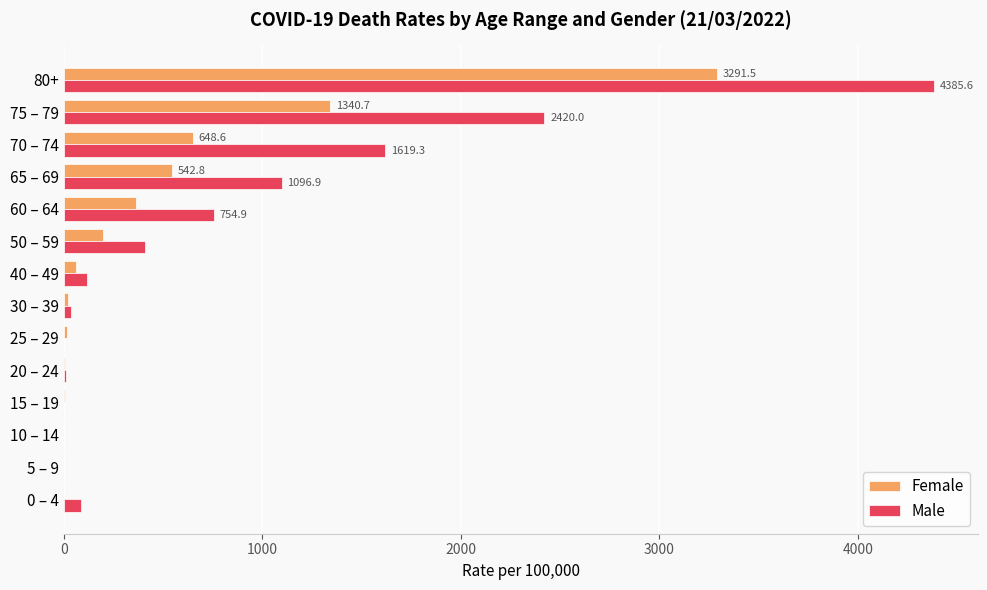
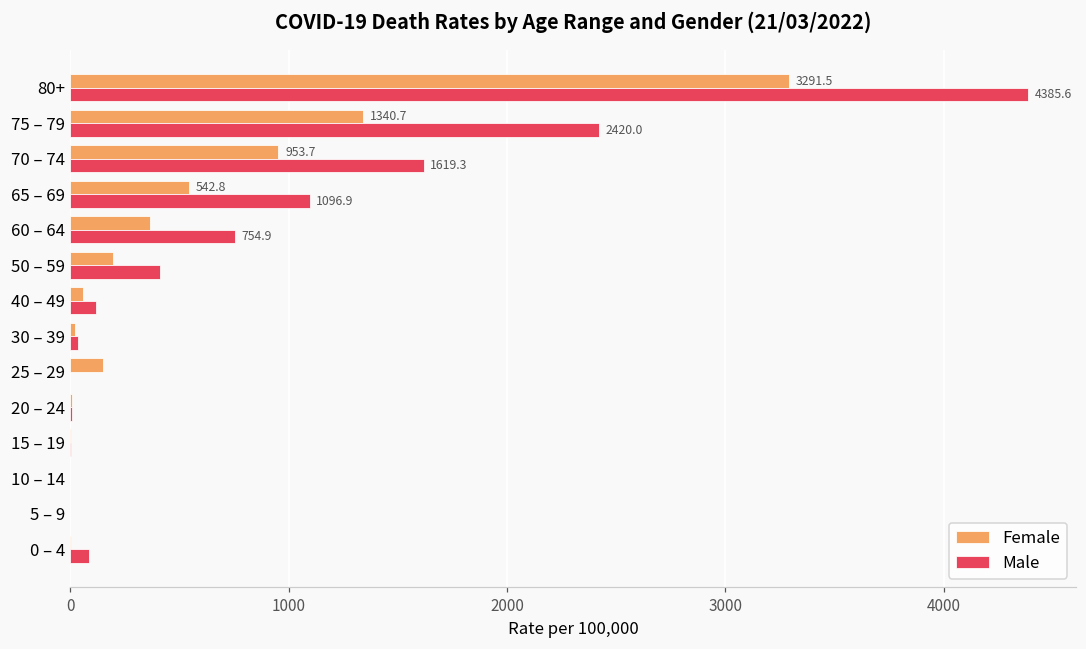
Female, 70 – 74: 648.6 -> 953.7
Female, 25 – 29: 10 -> 150
